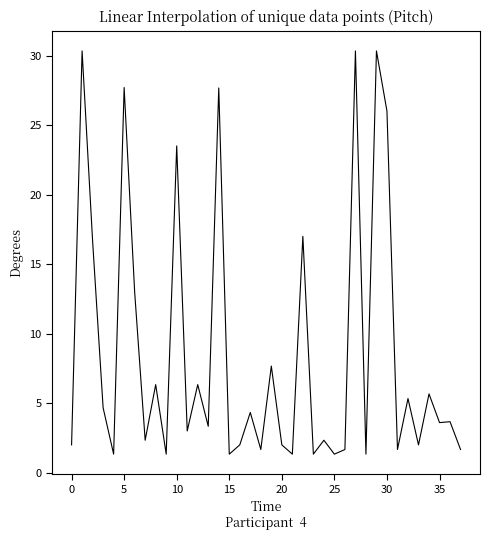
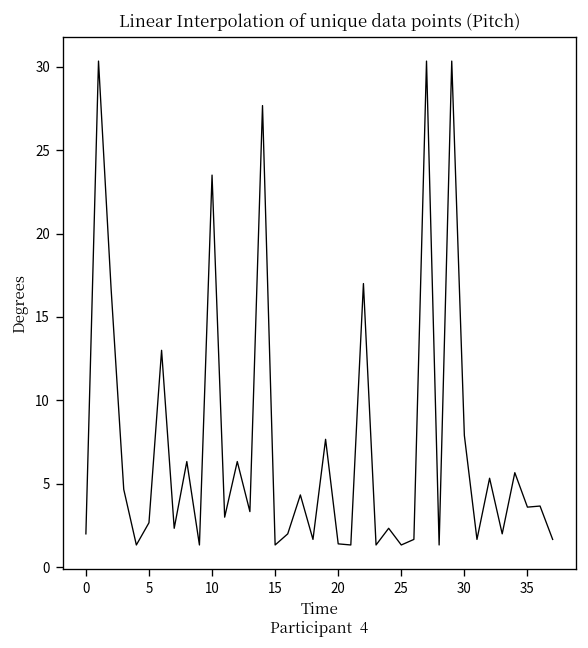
5: 27.7 -> 2.7
20: 2.0 -> 1.4
30: 26.0 -> 7.9
